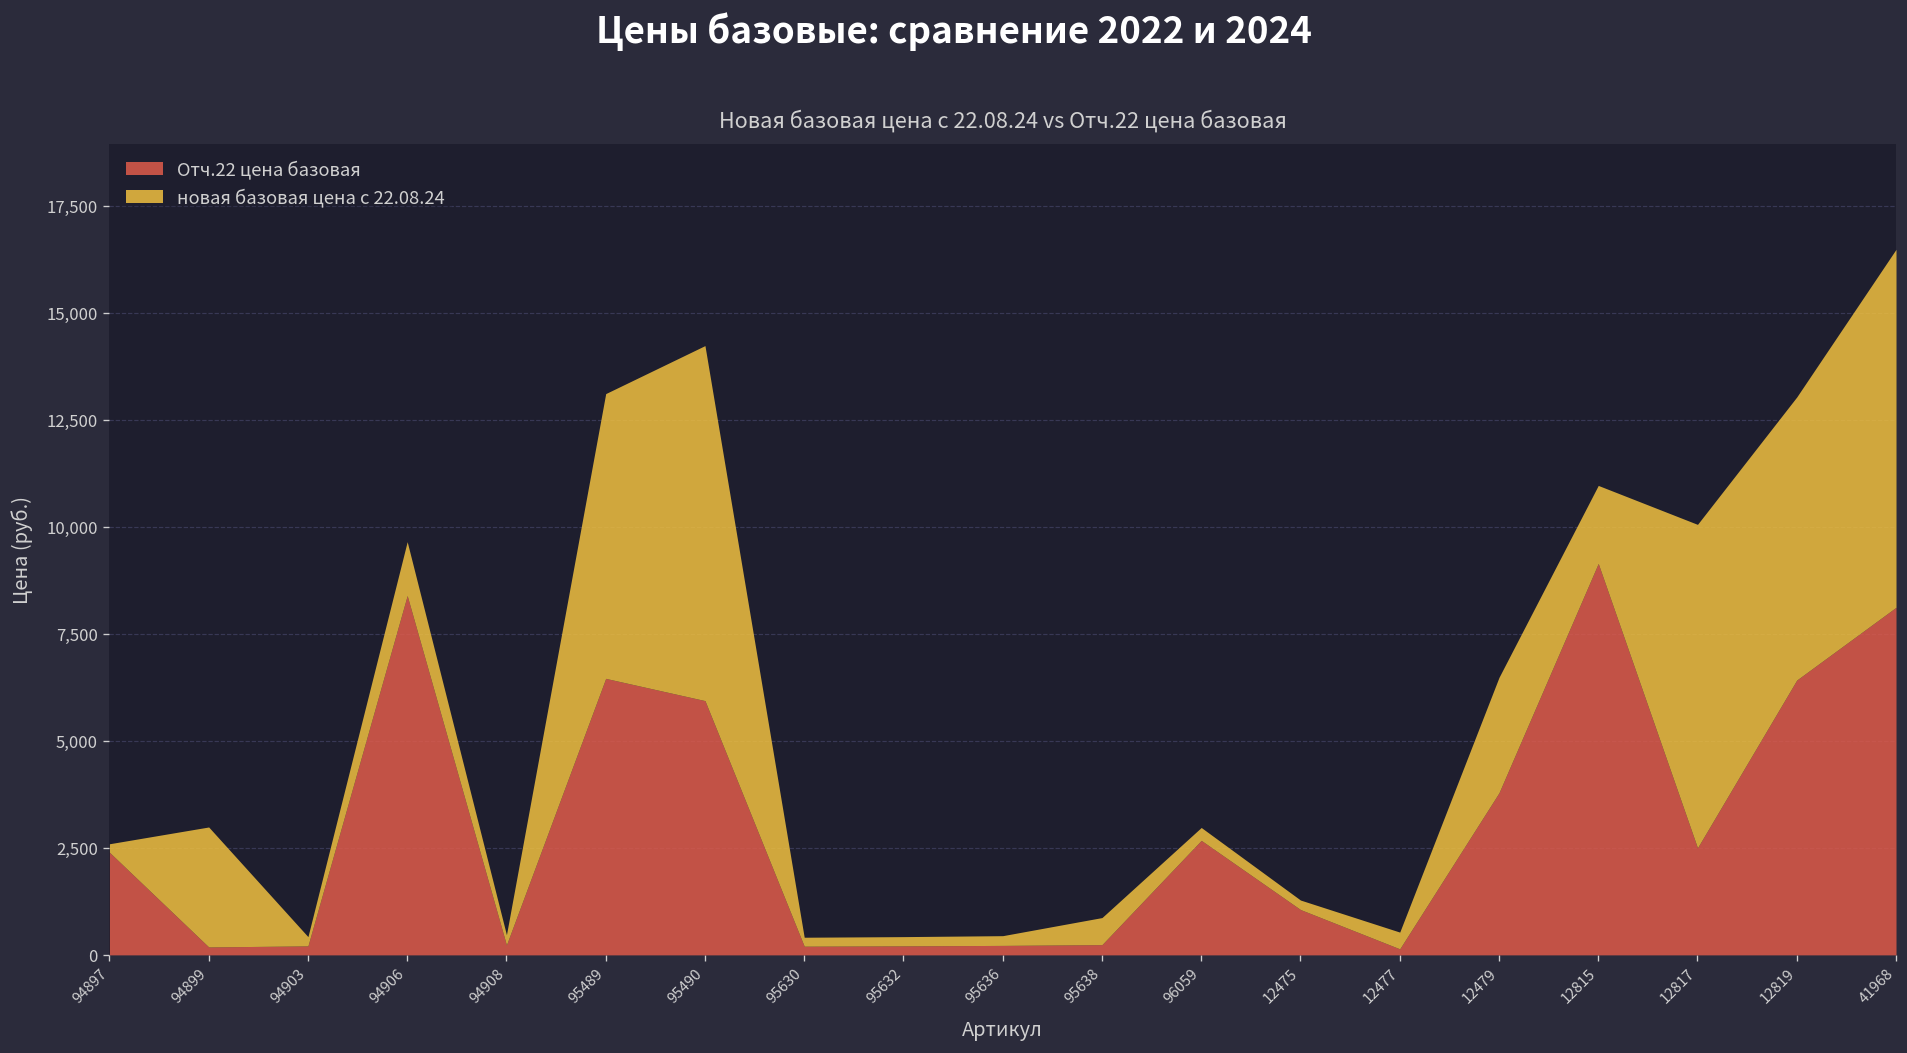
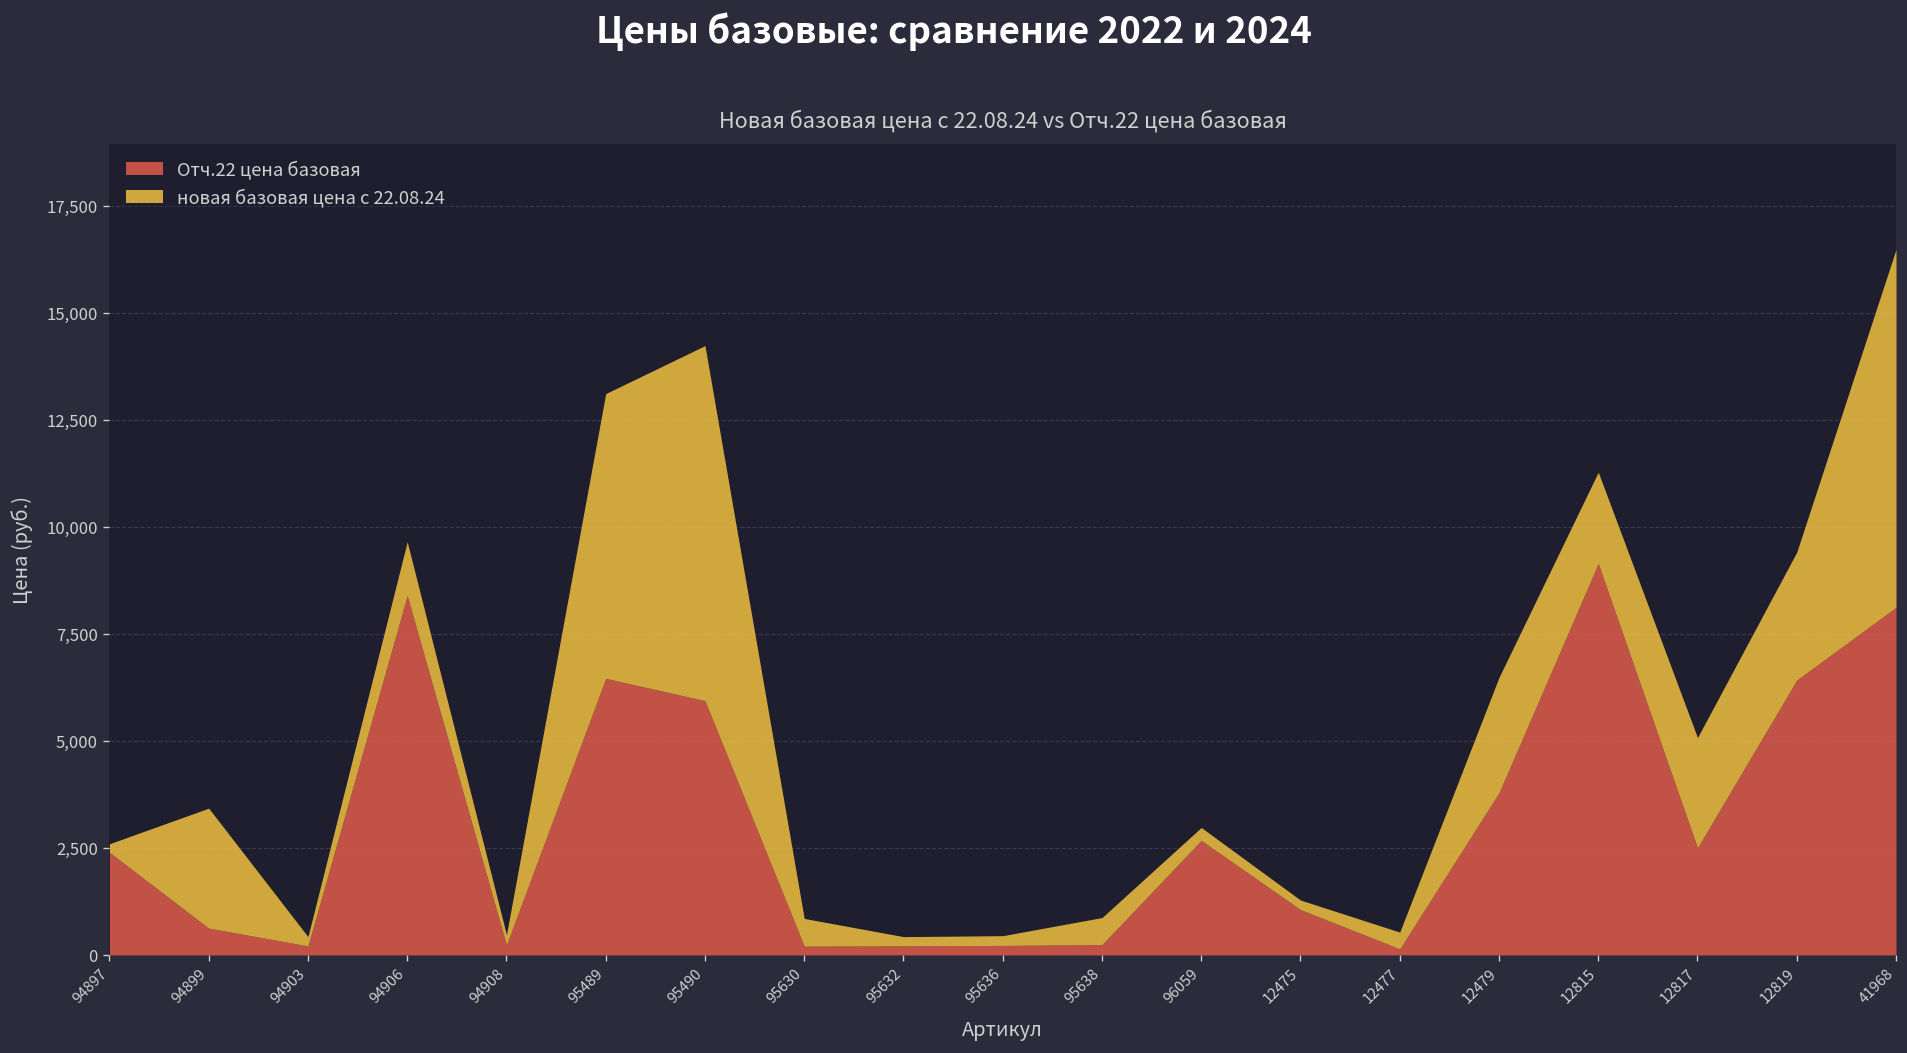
Отч.22 цена базовая, 94899: 200 -> 600
новая базовая цена с 22.08.24, 95630: 200 -> 600
новая базовая цена с 22.08.24, 12815: 1,800 -> 2,100
новая базовая цена с 22.08.24, 12817: 7,600 -> 2,600
новая базовая цена с 22.08.24, 12819: 6,600 -> 3,000
